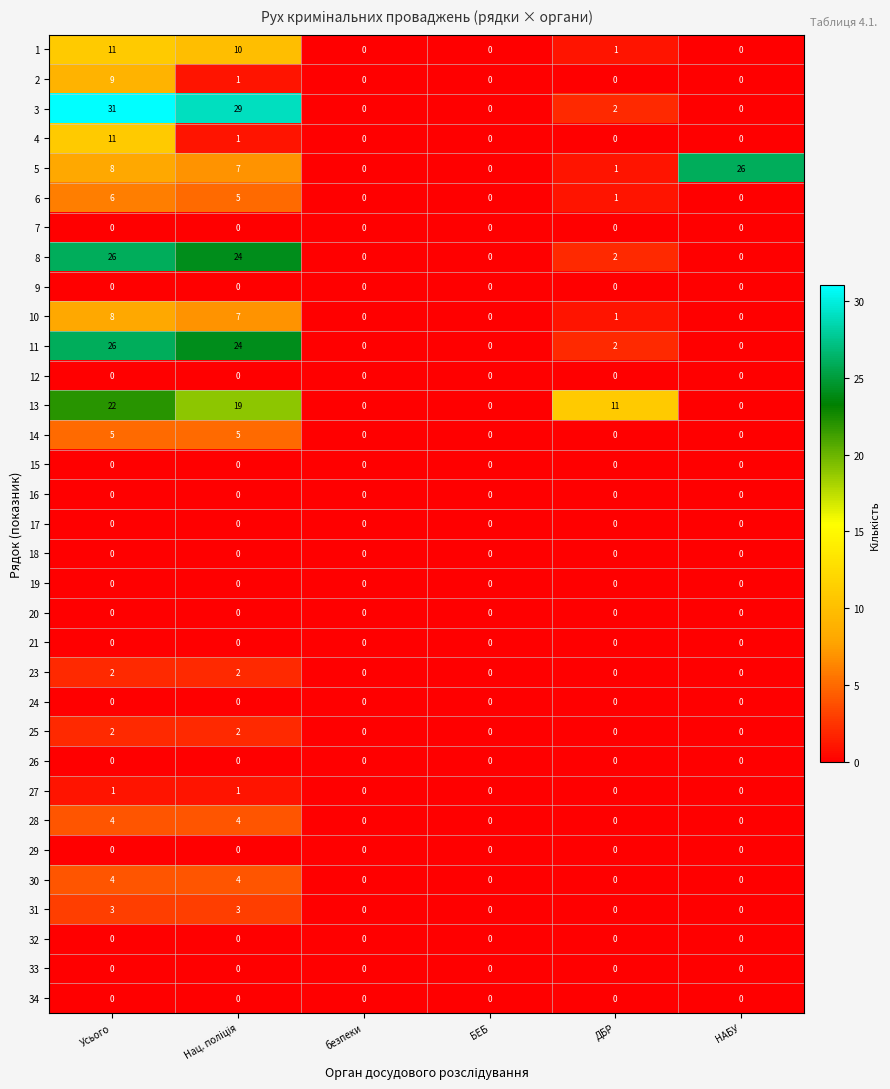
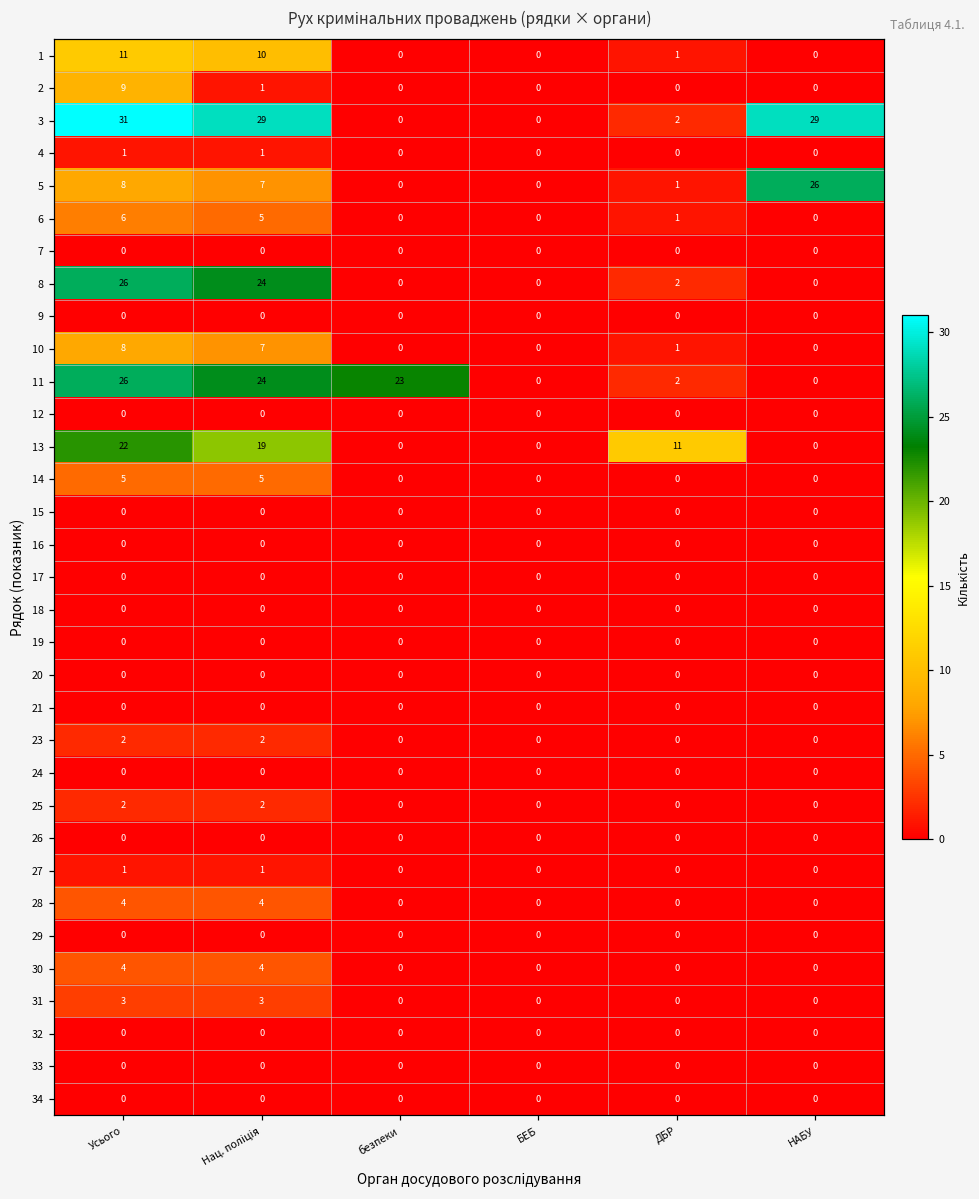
3, НАБУ: 0 -> 29
4, Усього: 11 -> 1
11, безпеки: 0 -> 23
